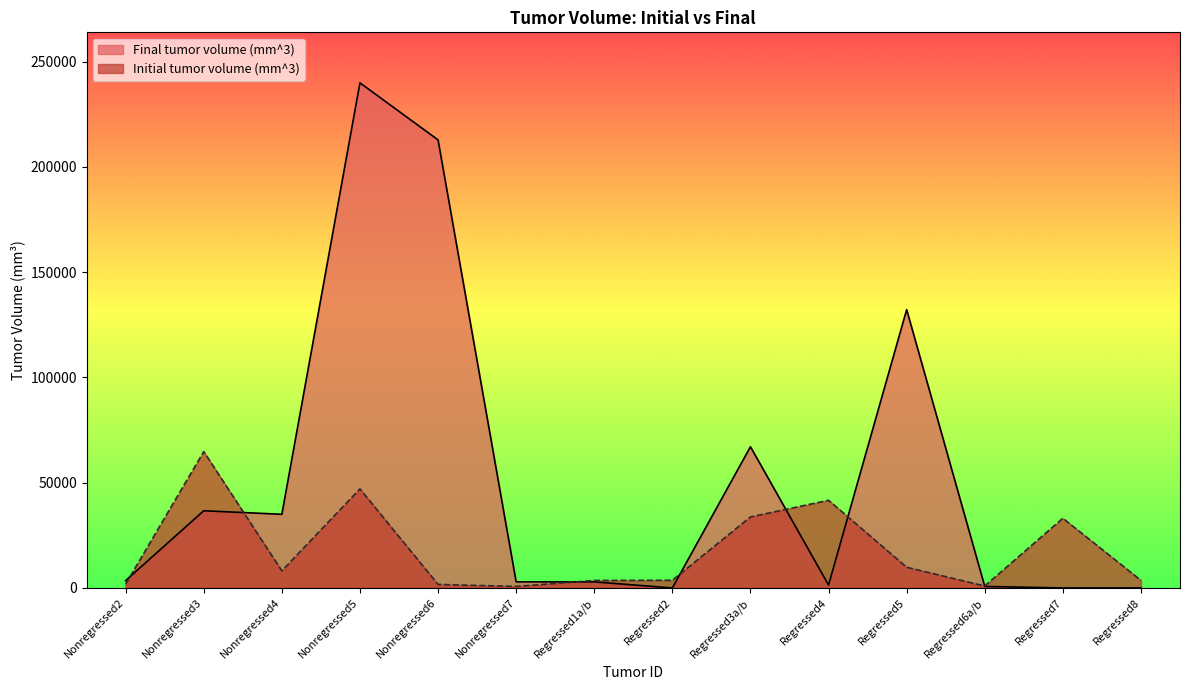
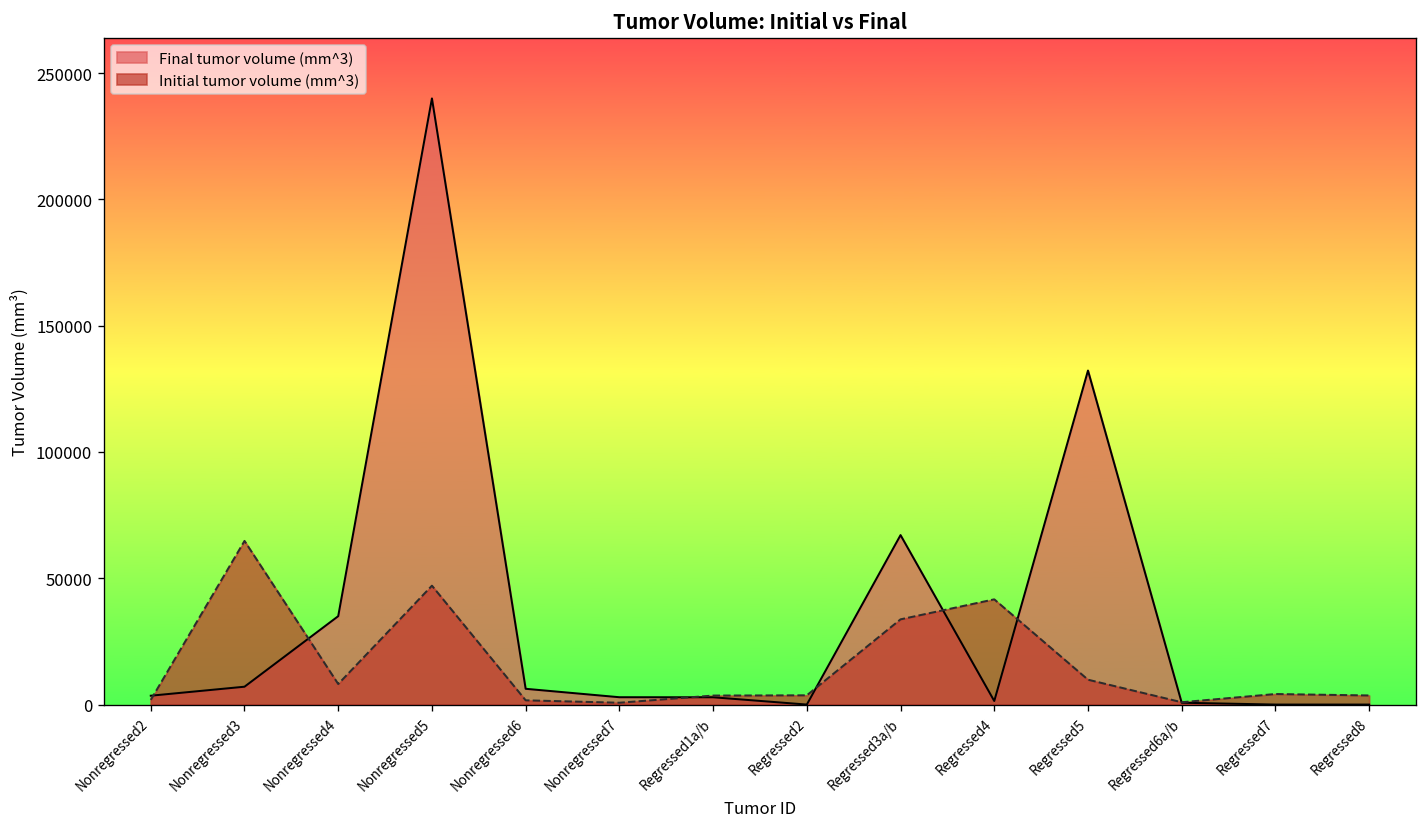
Final tumor volume (mm^3), Nonregressed3: 37000 -> 7000
Final tumor volume (mm^3), Nonregressed6: 213000 -> 6000
Initial tumor volume (mm^3), Regressed7: 33000 -> 4000
